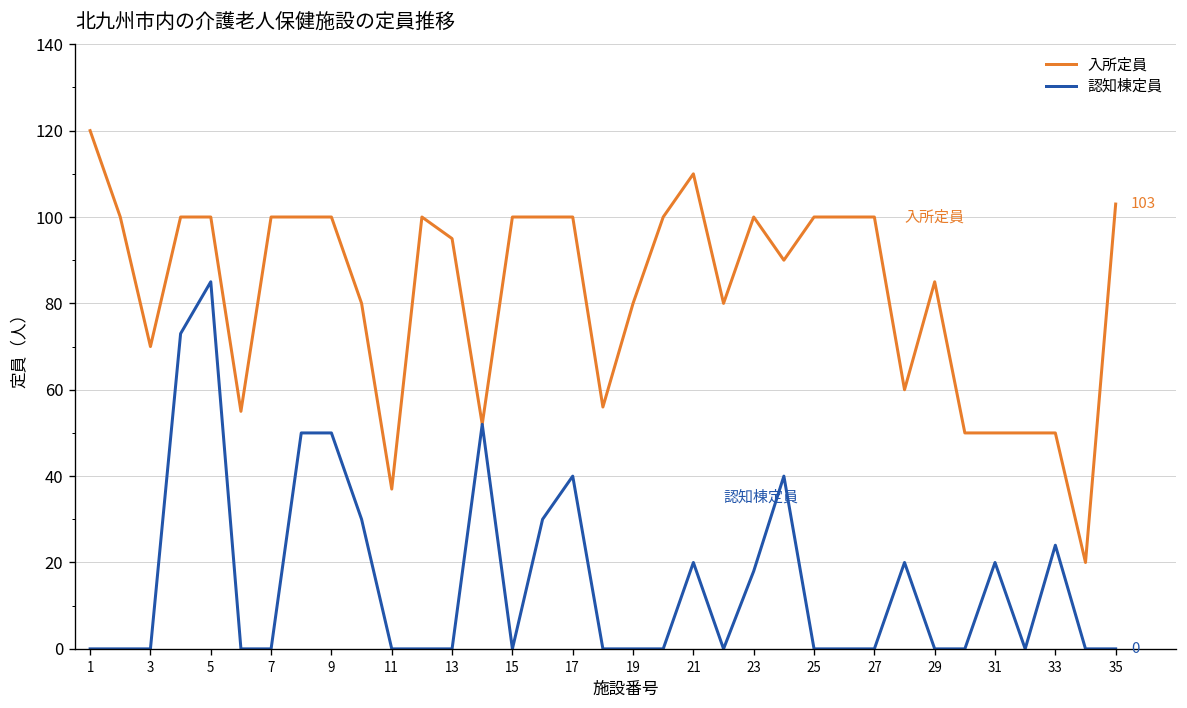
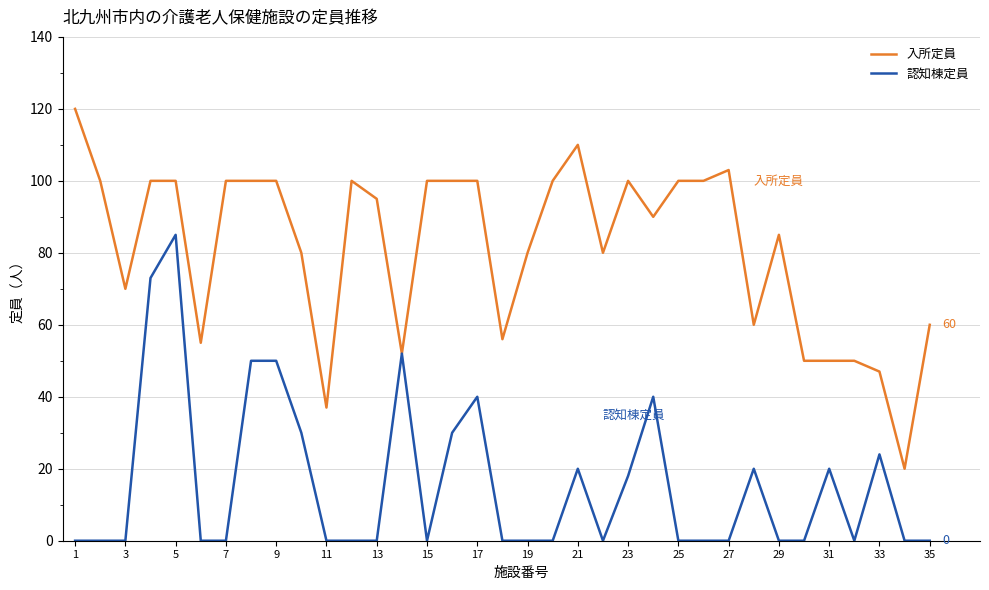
入所定員, 27: 100 -> 103
入所定員, 33: 50 -> 47
入所定員, 35: 103 -> 60
